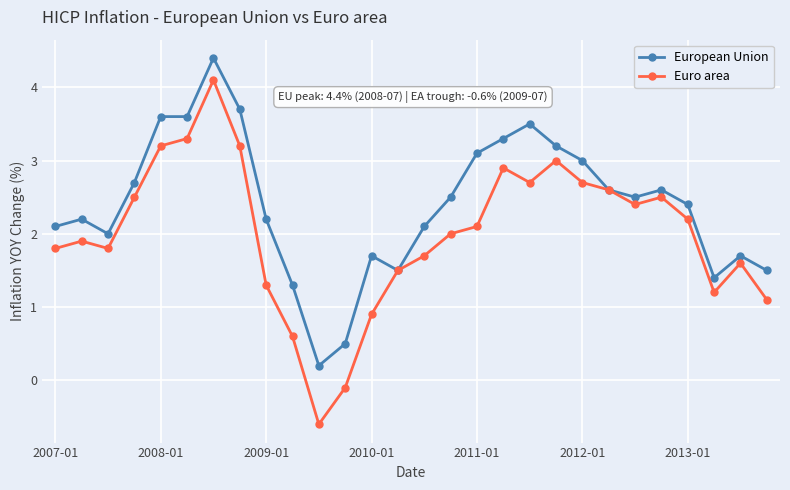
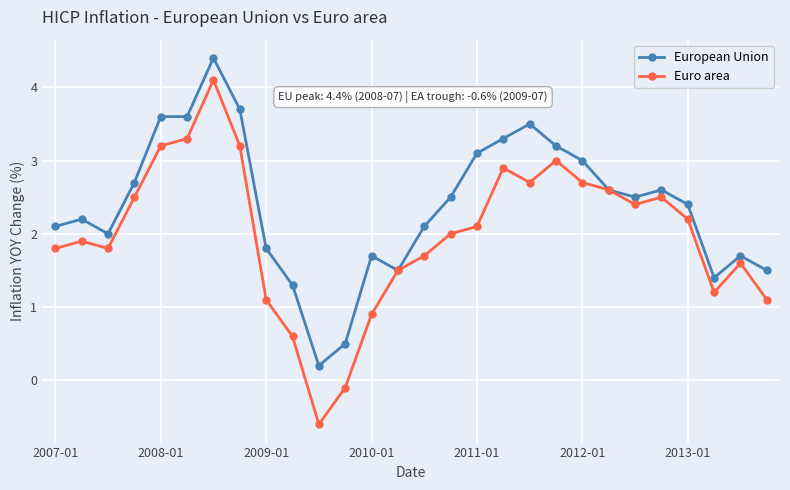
European Union, 2009-01: 2.2 -> 1.8
Euro area, 2009-01: 1.3 -> 1.1
